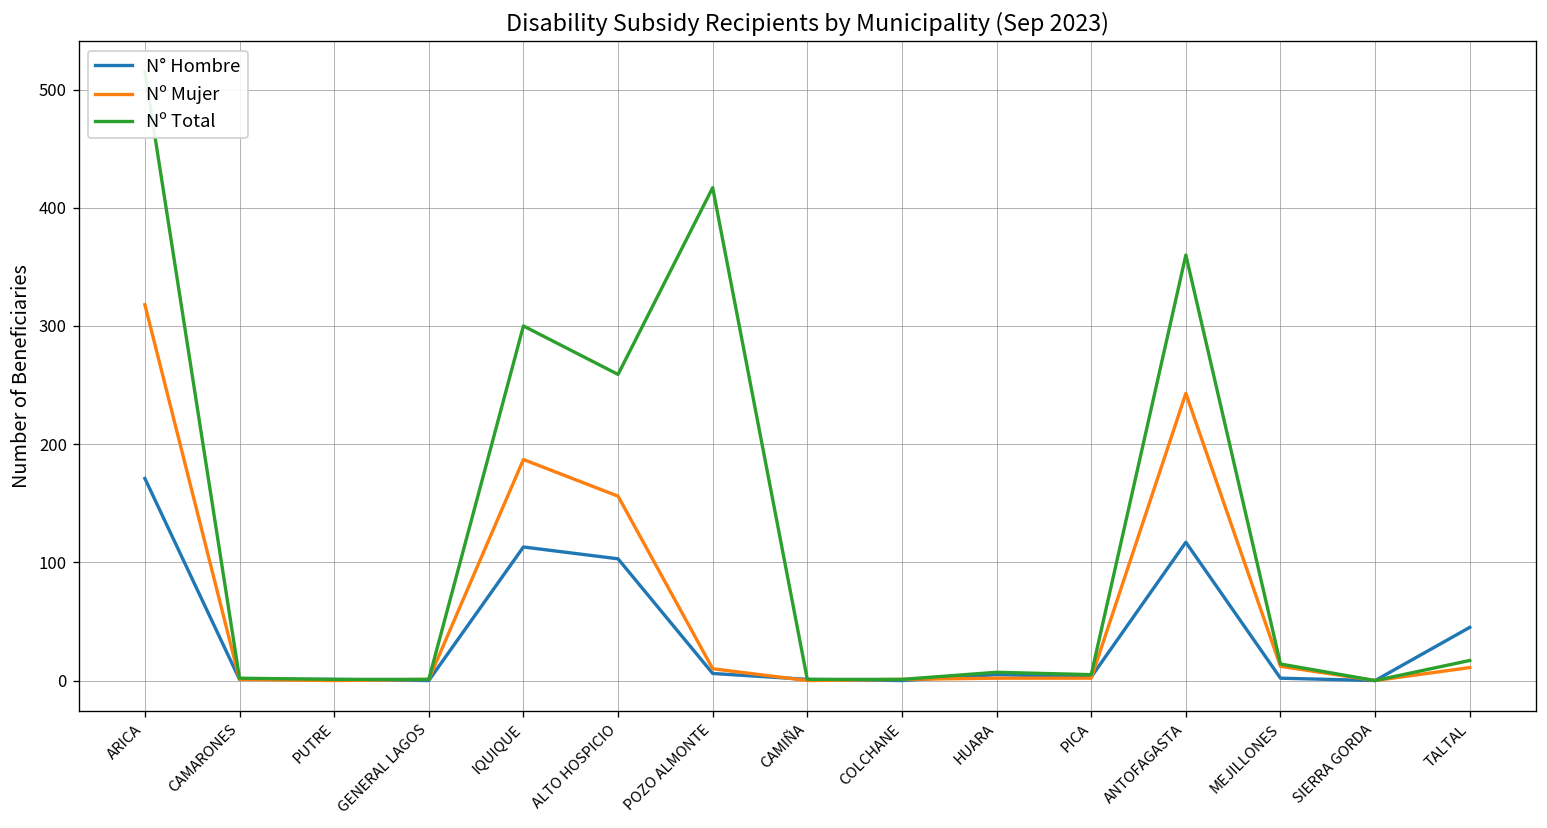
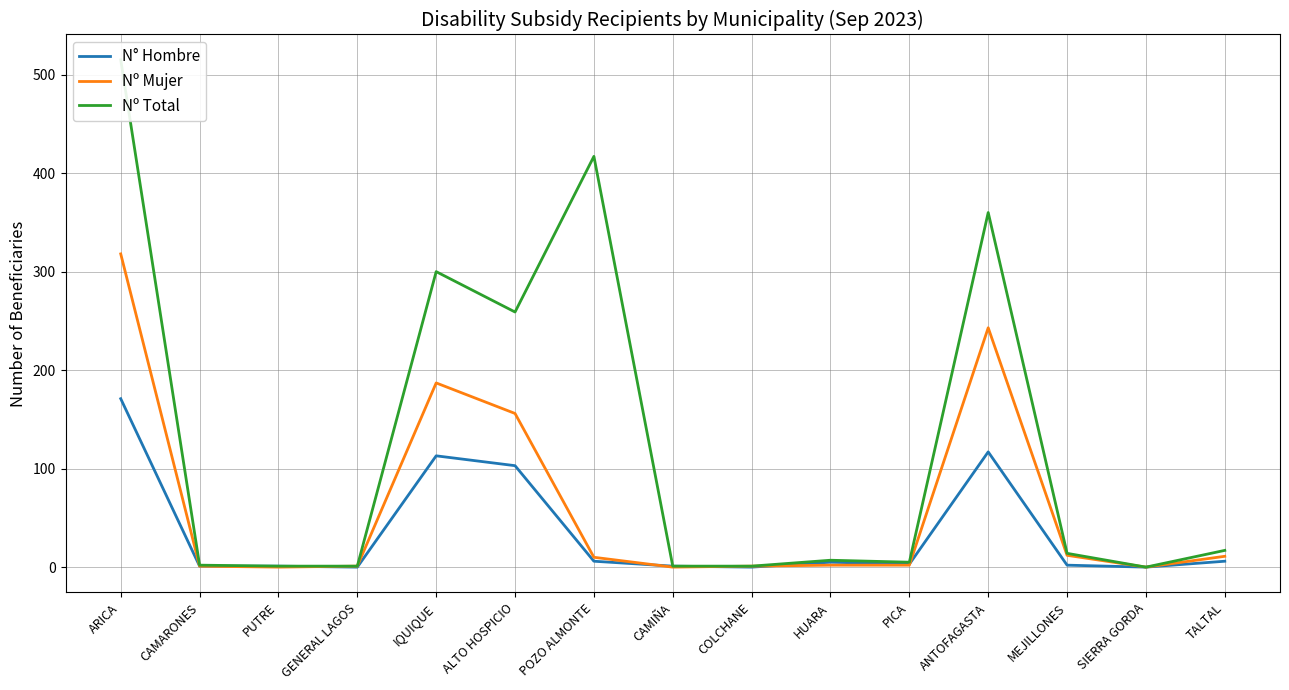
N° Hombre, TALTAL: 50 -> 10
